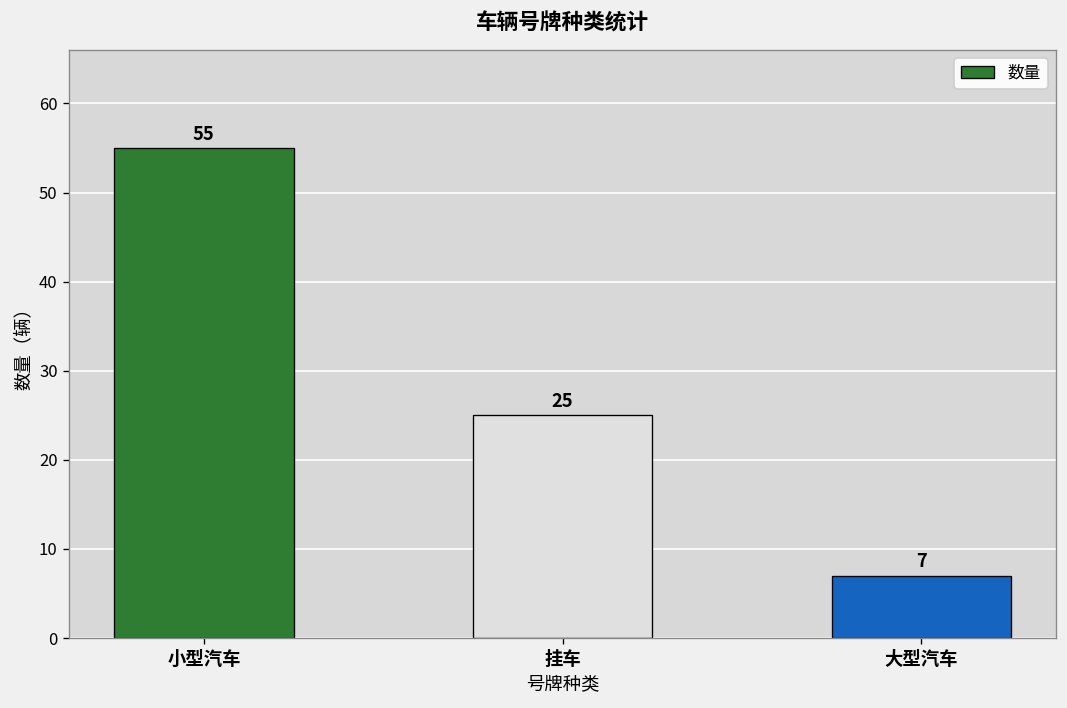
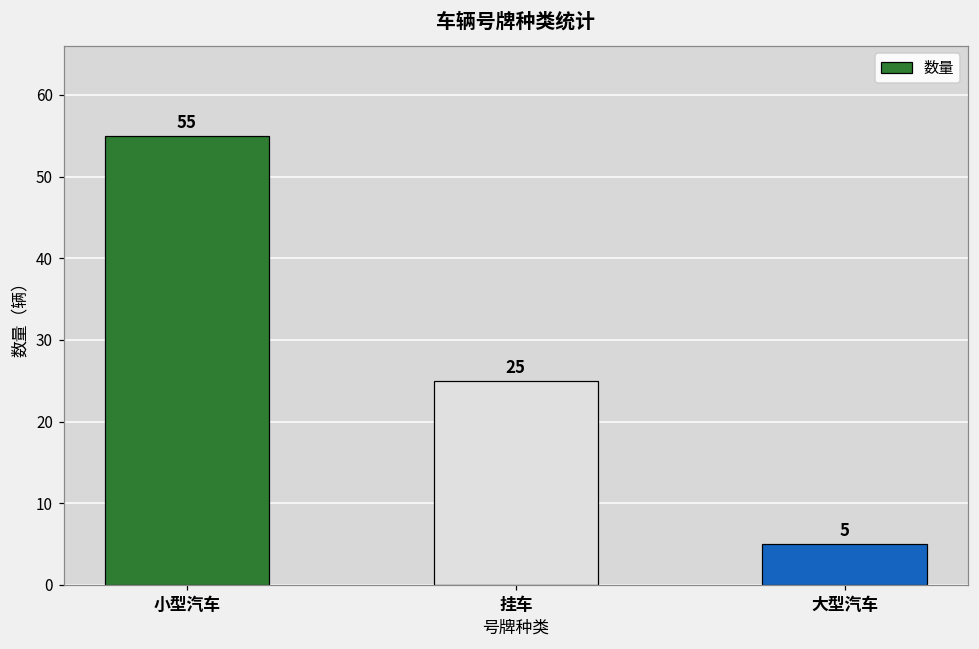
大型汽车: 7 -> 5
